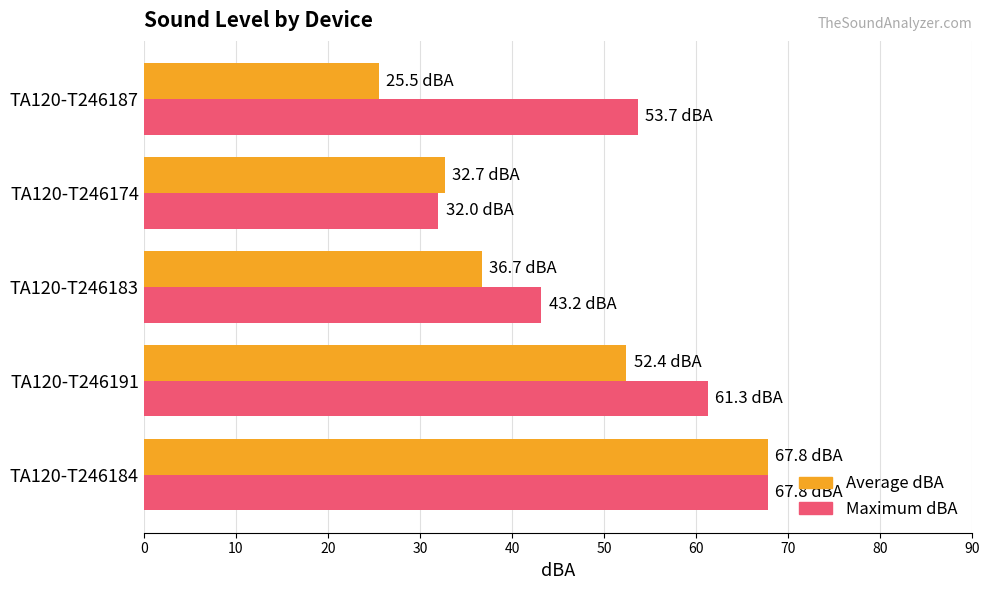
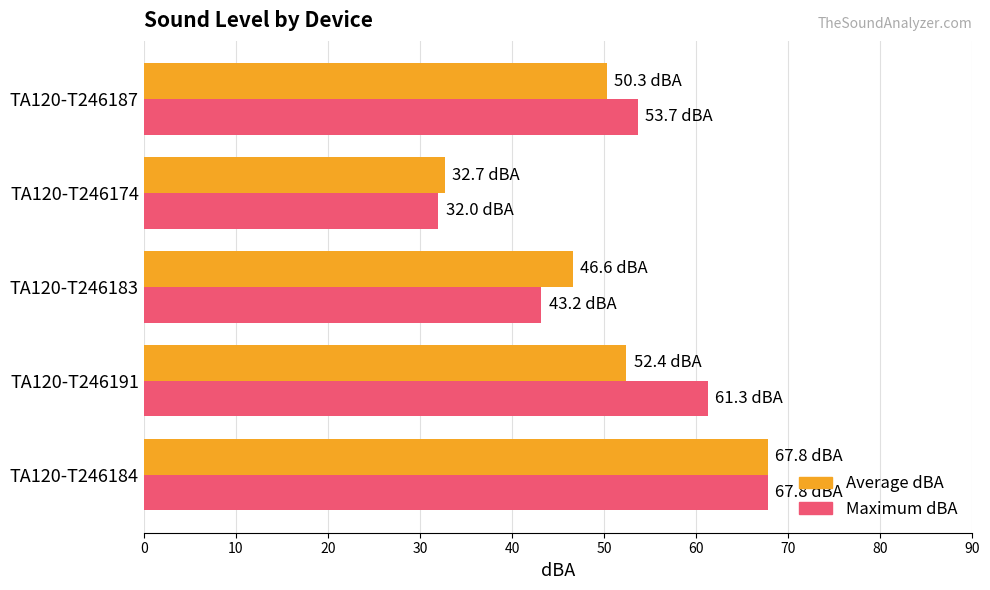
Average dBA, TA120-T246187: 25.5 -> 50.3
Average dBA, TA120-T246183: 36.7 -> 46.6
